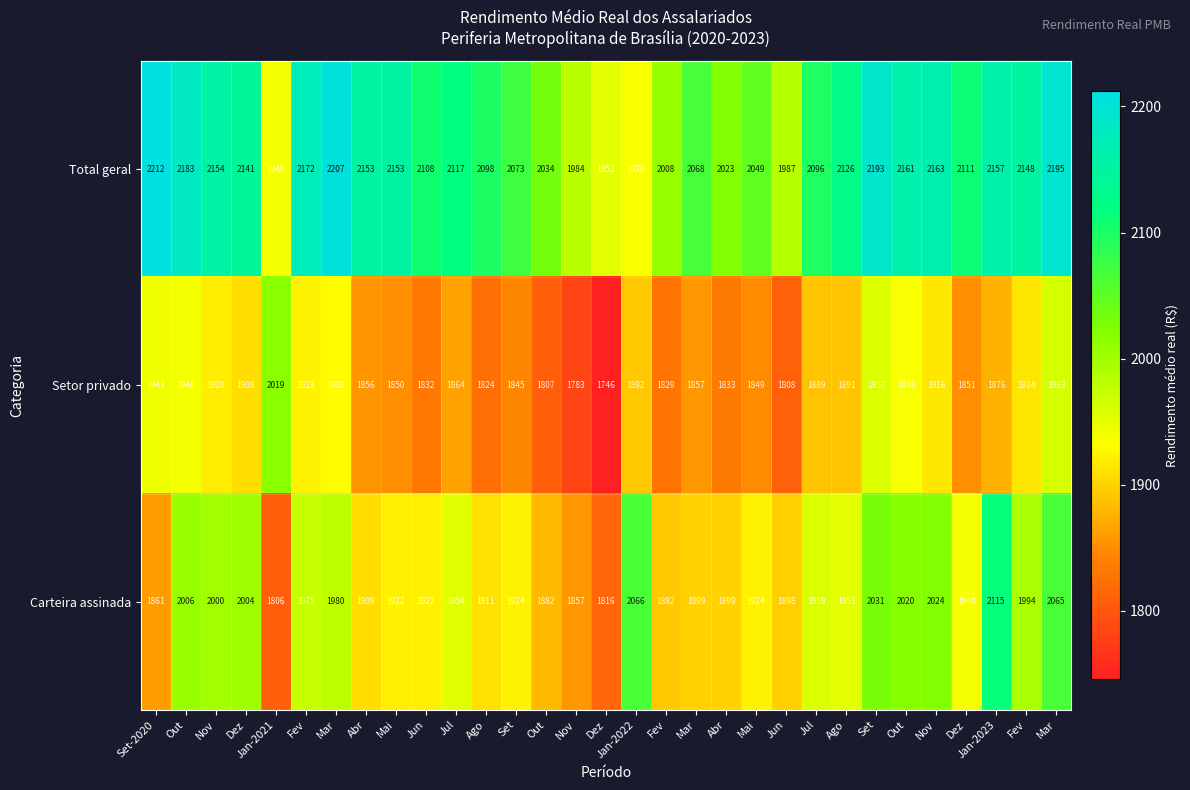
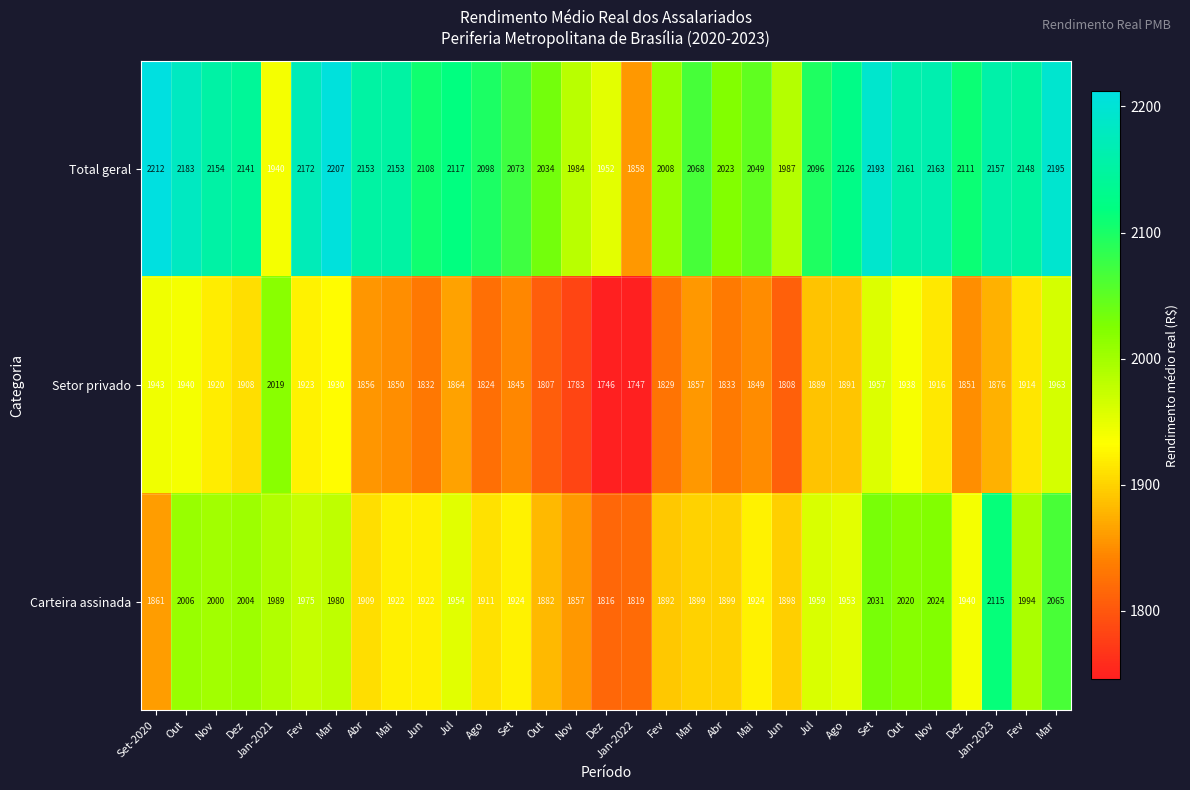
Total geral, Jan-2022: 1936 -> 1858
Setor privado, Jan-2022: 1892 -> 1747
Carteira assinada, Jan-2021: 1806 -> 1989
Carteira assinada, Jan-2022: 2066 -> 1819
